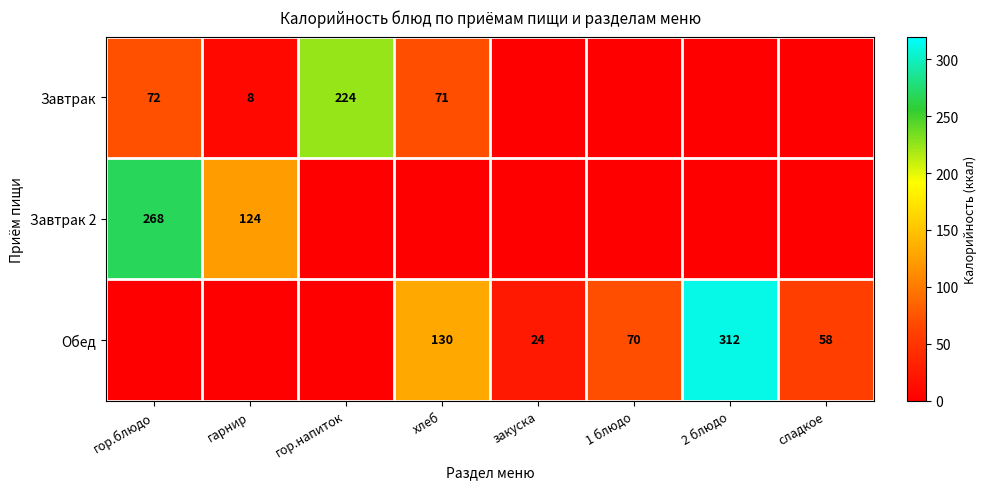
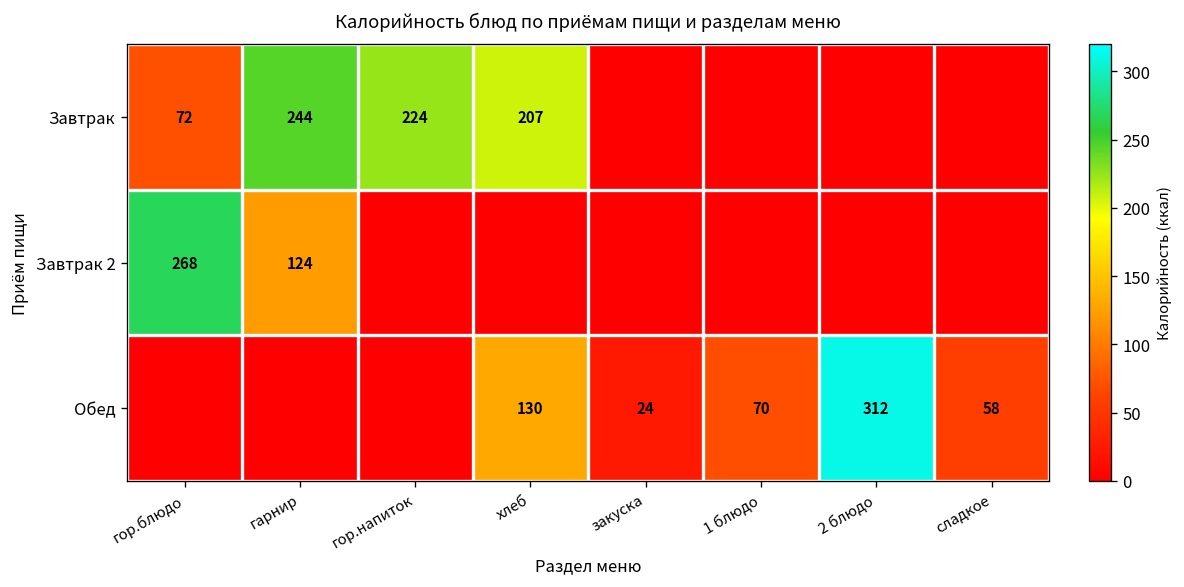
Завтрак, гарнир: 8 -> 244
Завтрак, хлеб: 71 -> 207
